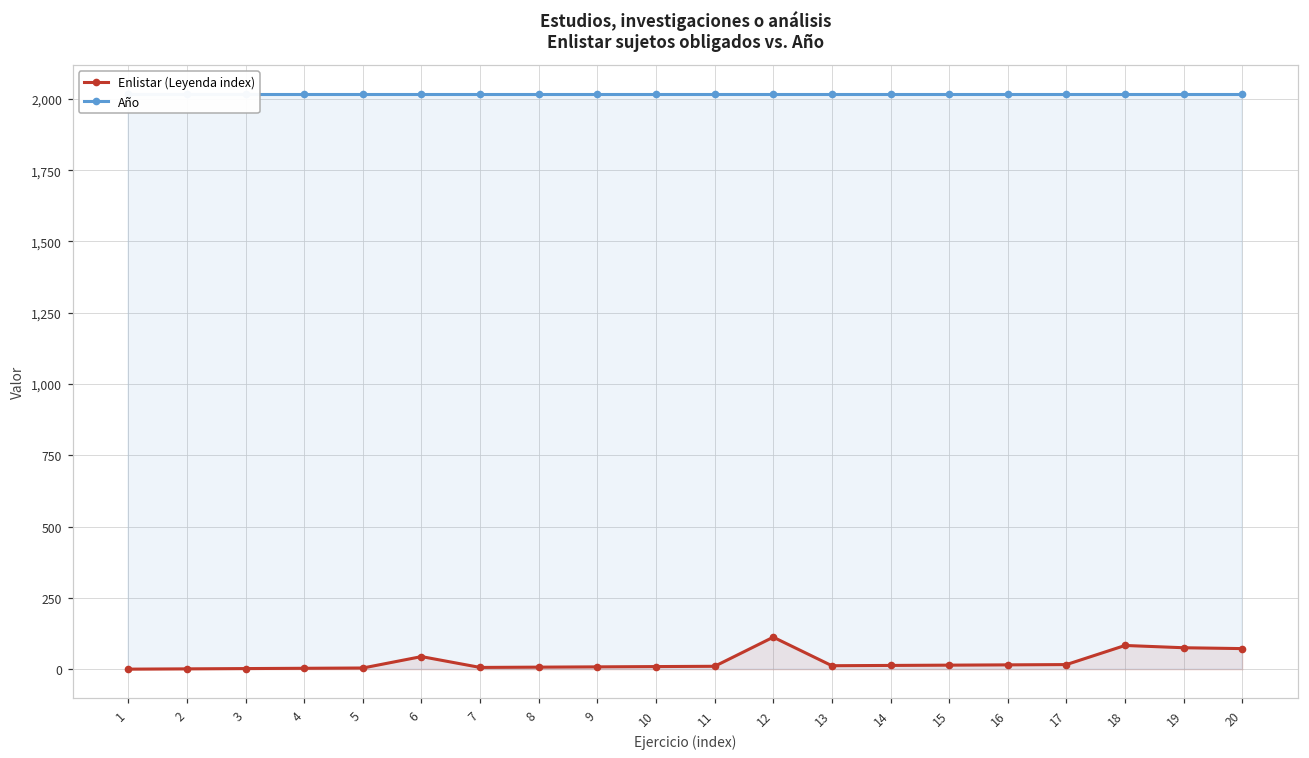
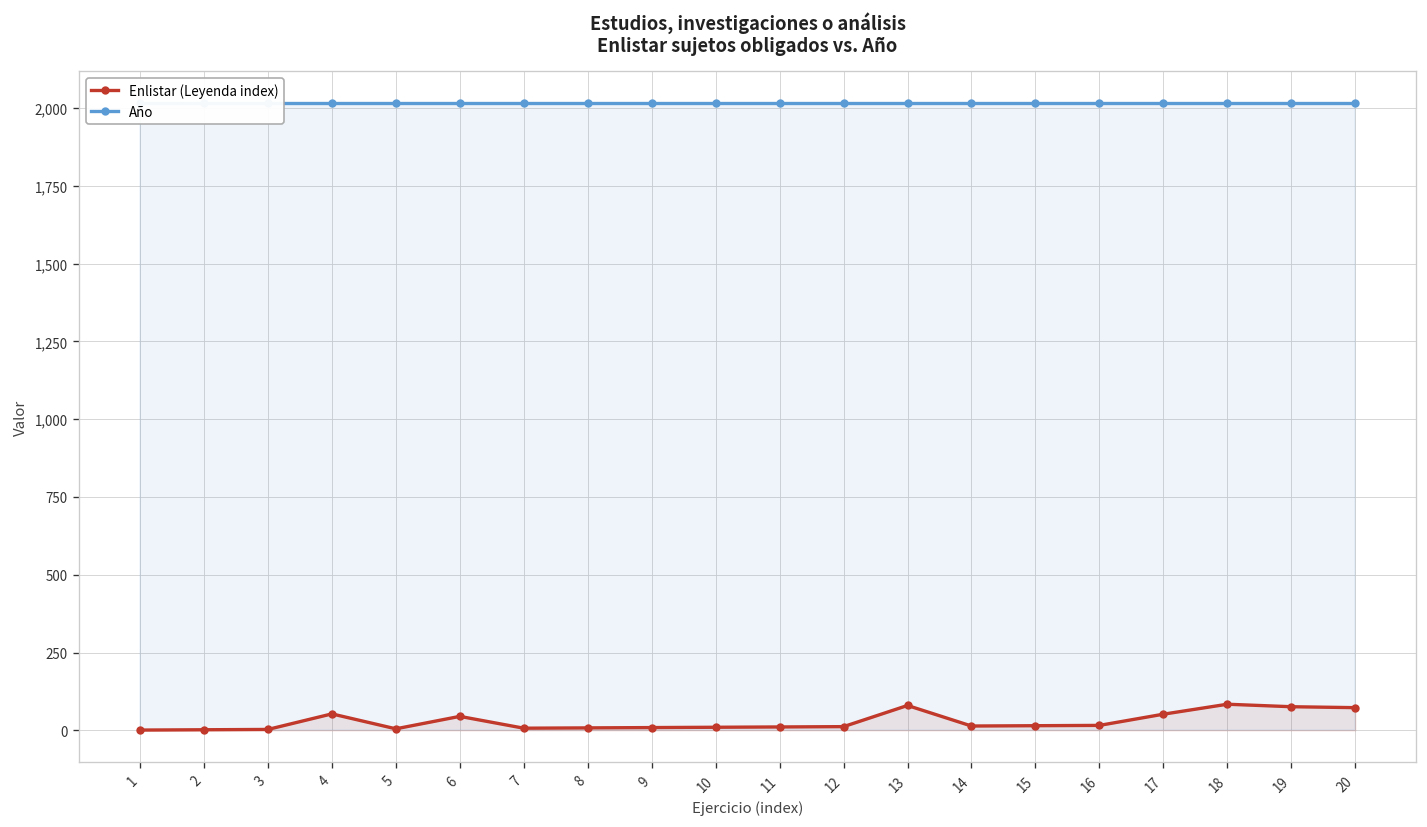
Enlistar (Leyenda index), 4: 0 -> 50
Enlistar (Leyenda index), 12: 110 -> 10
Enlistar (Leyenda index), 13: 10 -> 80
Enlistar (Leyenda index), 17: 20 -> 50
